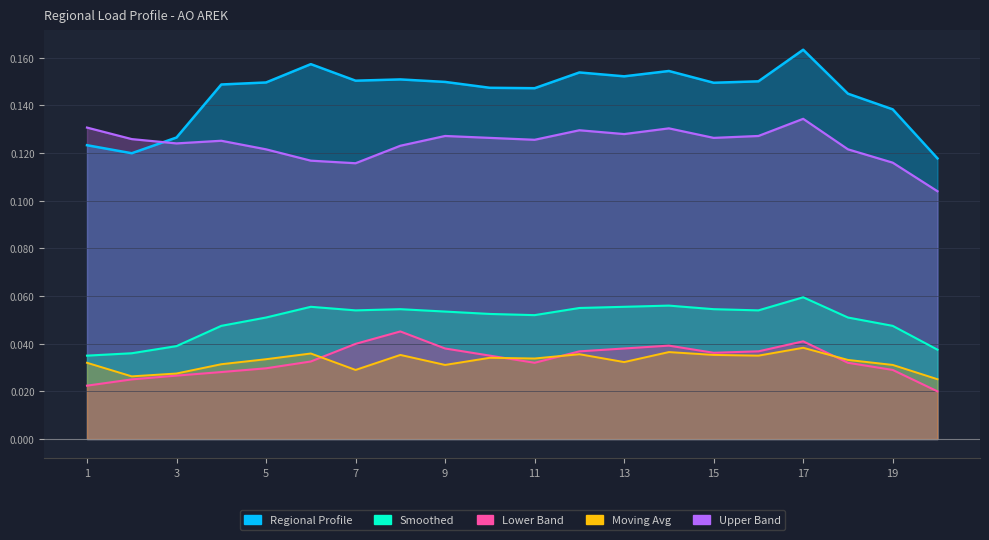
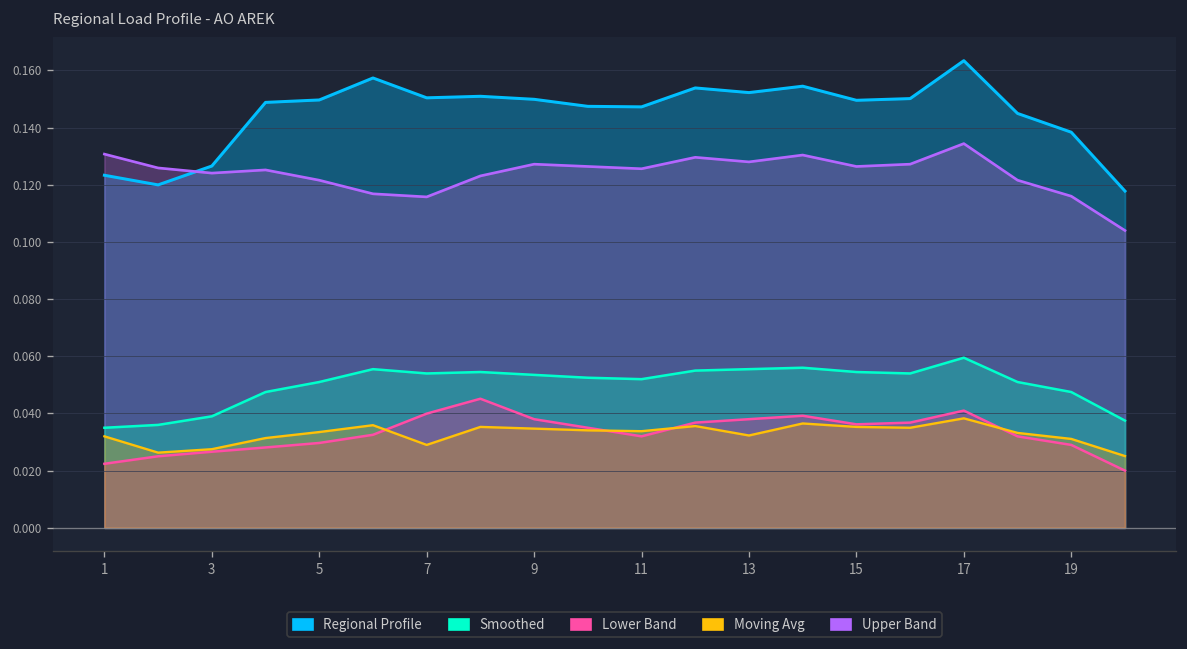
Moving Avg, 9: 0.031 -> 0.035
